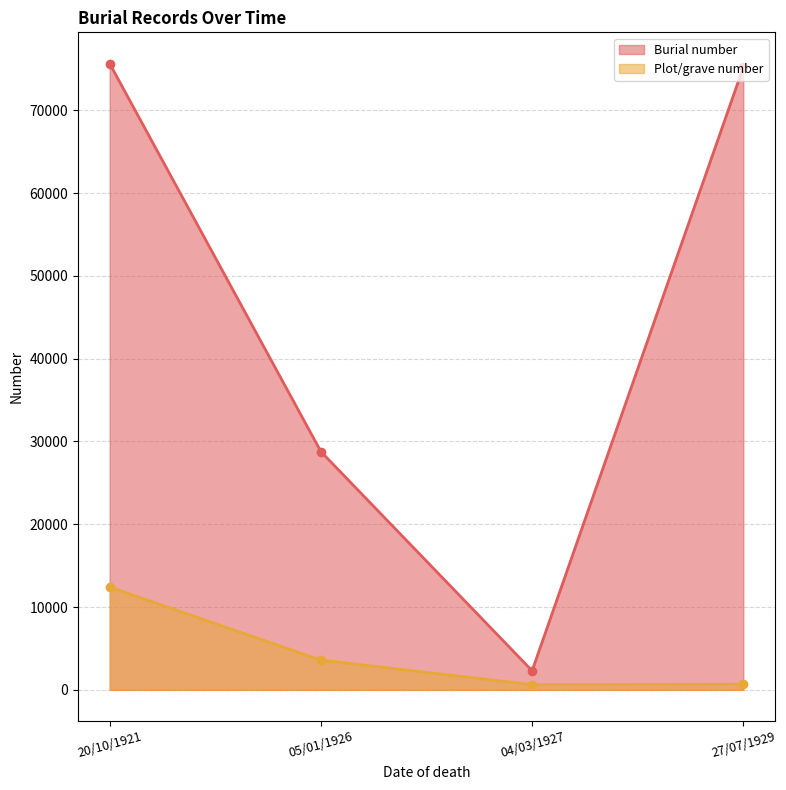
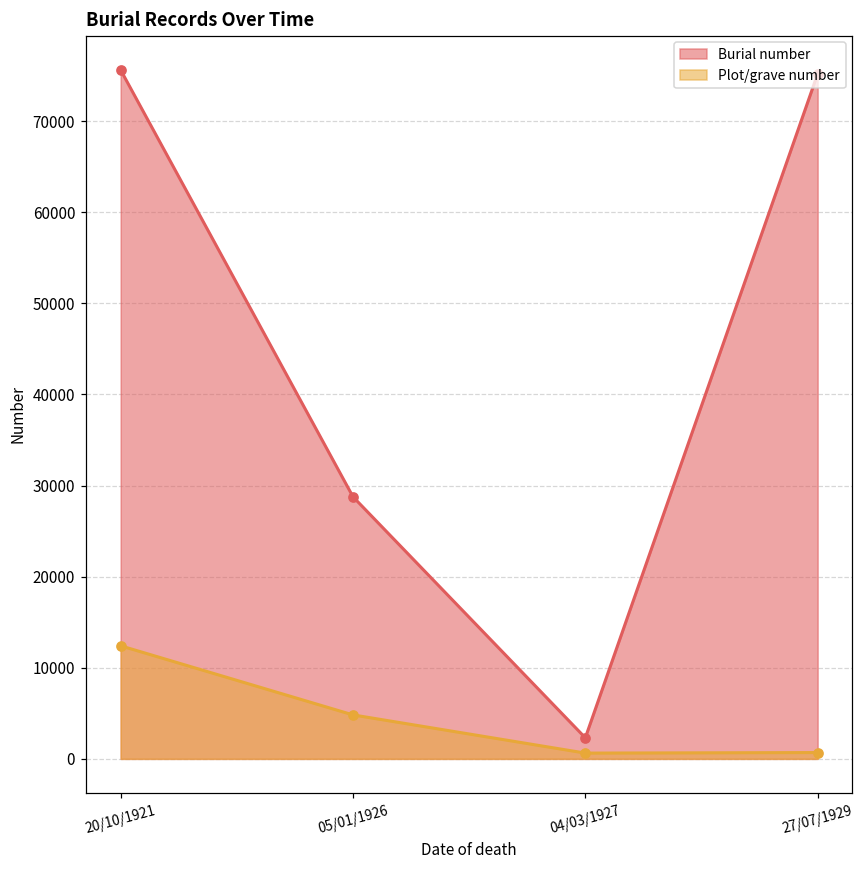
Plot/grave number, 05/01/1926: 4000 -> 5000
